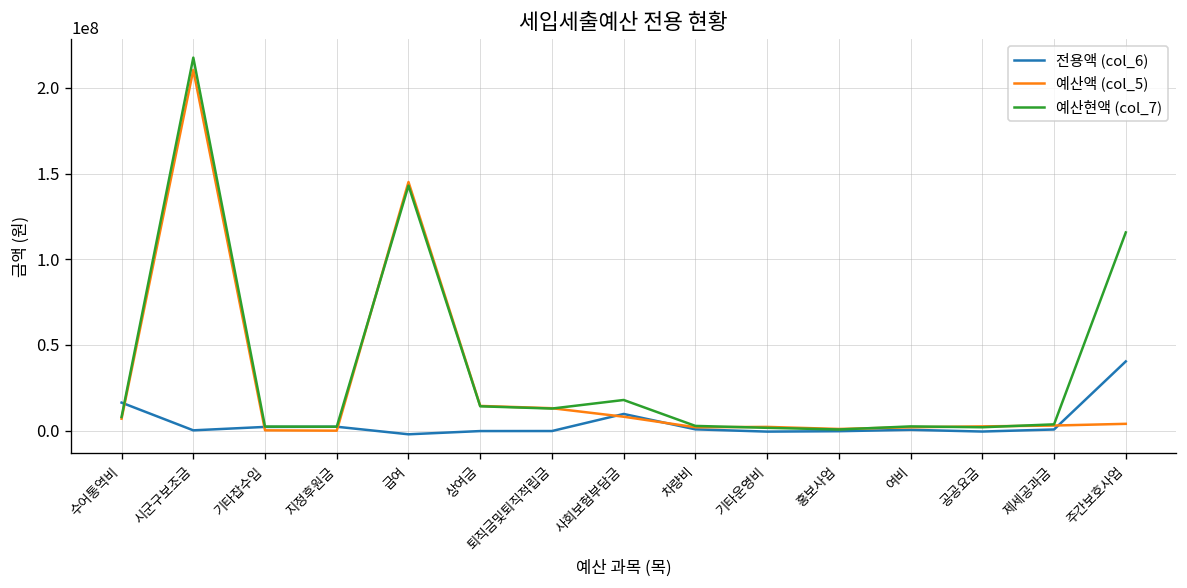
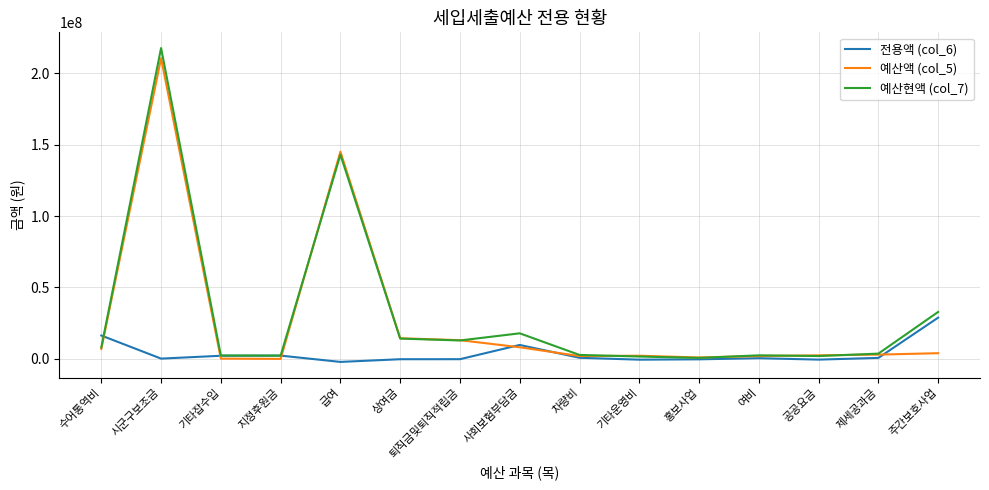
전용액 (col_6), 주간보호사업: 40000000 -> 29000000
예산현액 (col_7), 주간보호사업: 116000000 -> 33000000
